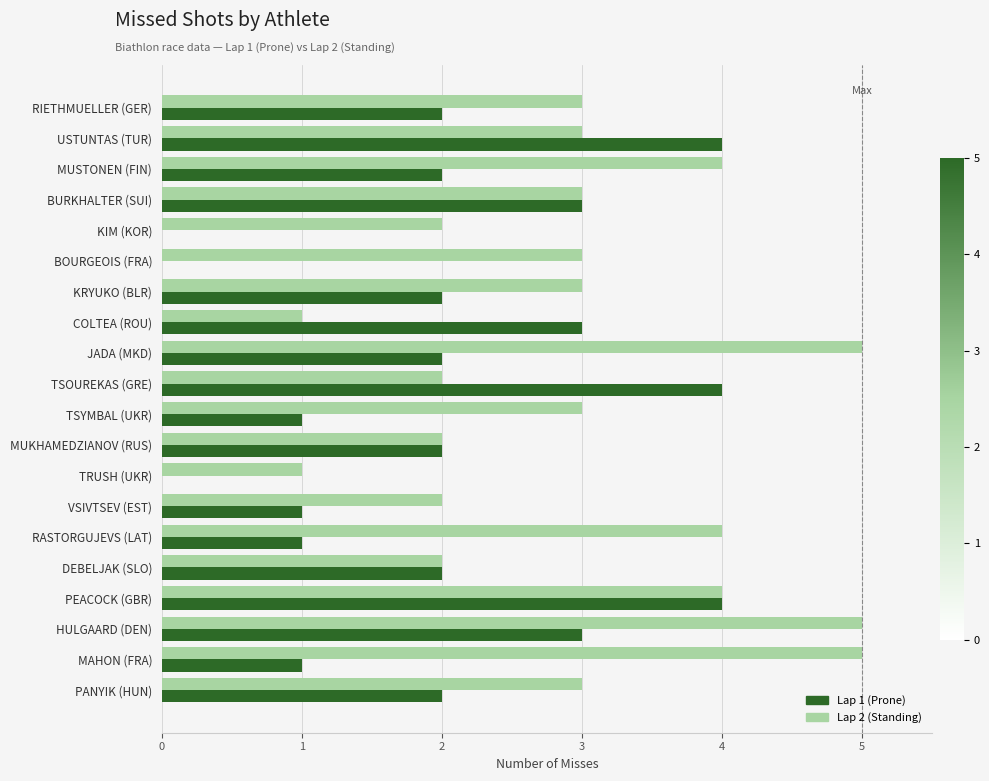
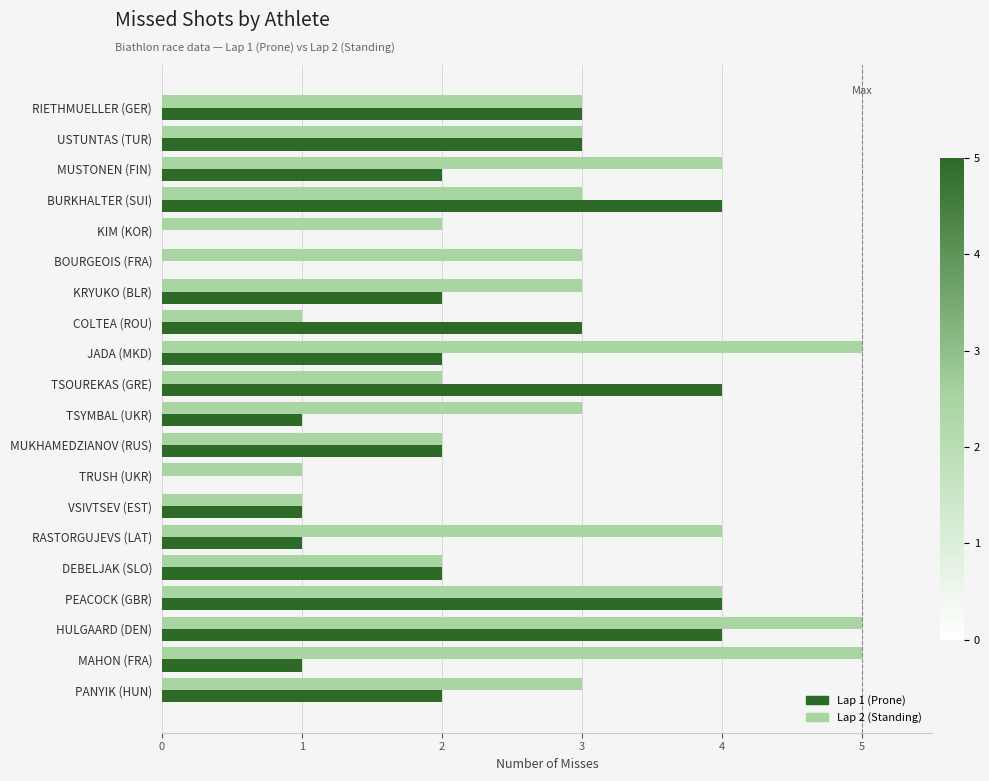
Lap 1 (Prone), RIETHMUELLER (GER): 2 -> 3
Lap 1 (Prone), USTUNTAS (TUR): 4 -> 3
Lap 1 (Prone), BURKHALTER (SUI): 3 -> 4
Lap 2 (Standing), VSIVTSEV (EST): 2 -> 1
Lap 1 (Prone), HULGAARD (DEN): 3 -> 4
